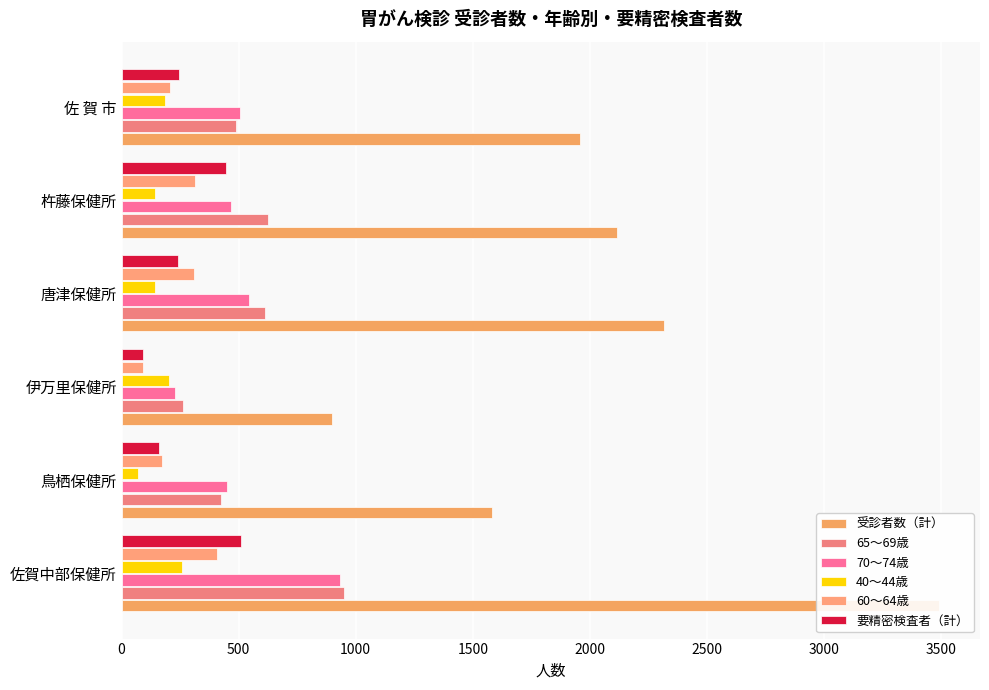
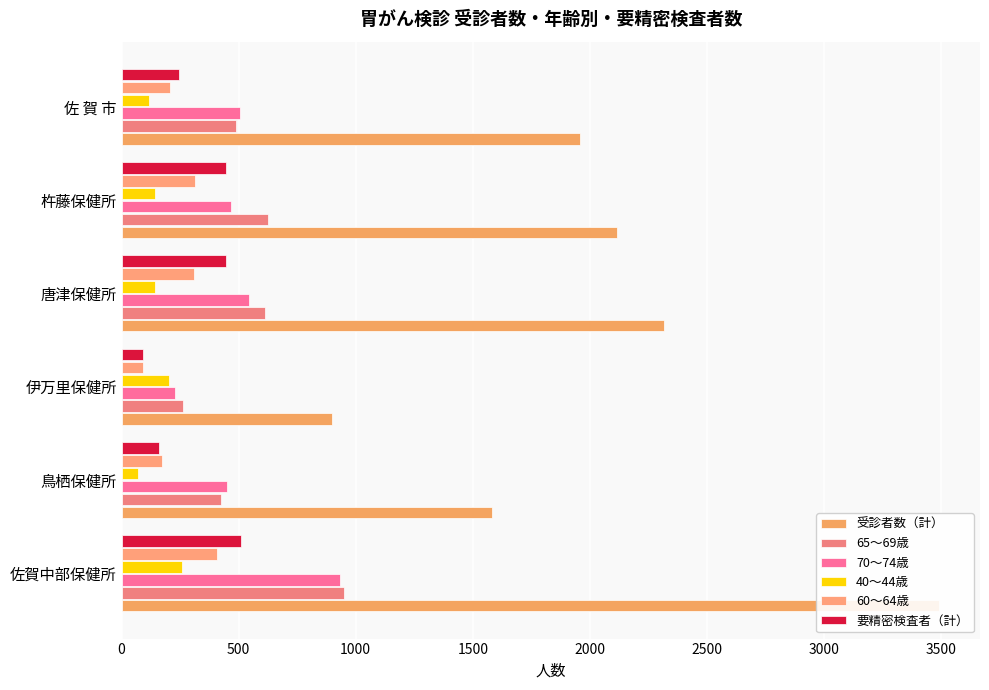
40～44歳, 佐 賀 市: 190 -> 120
要精密検査者（計）, 唐津保健所: 240 -> 450
